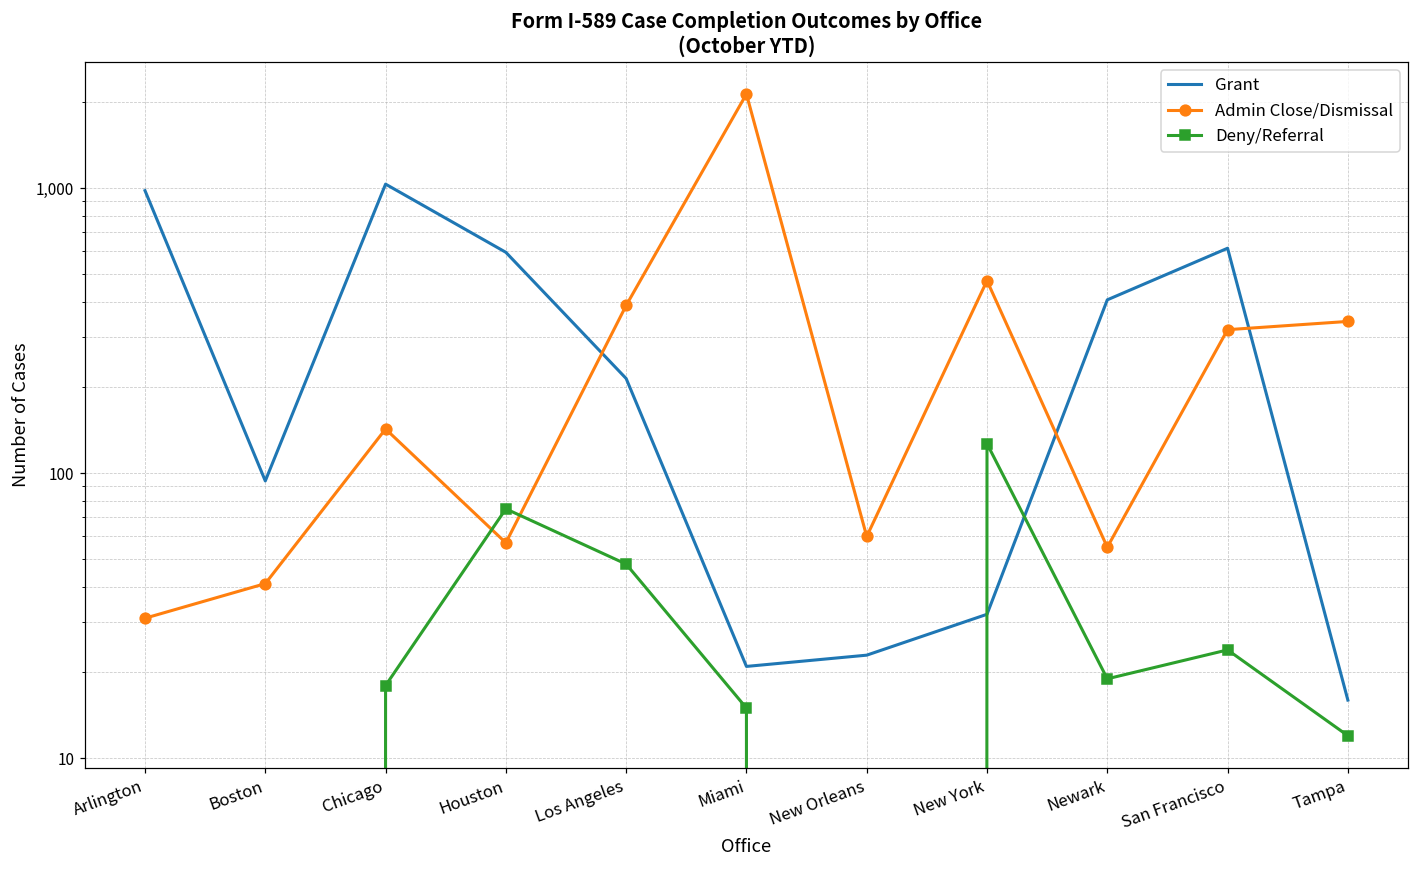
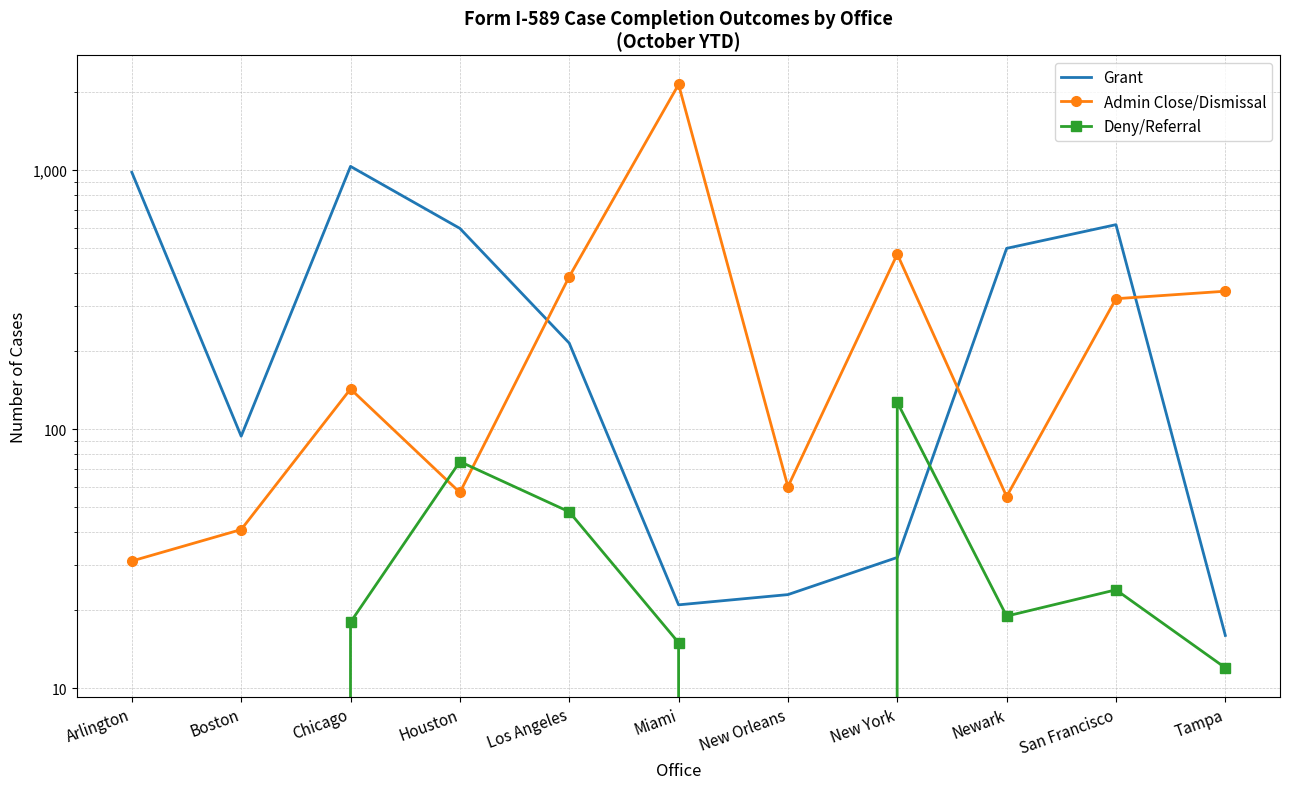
Grant, Newark: 410 -> 500
